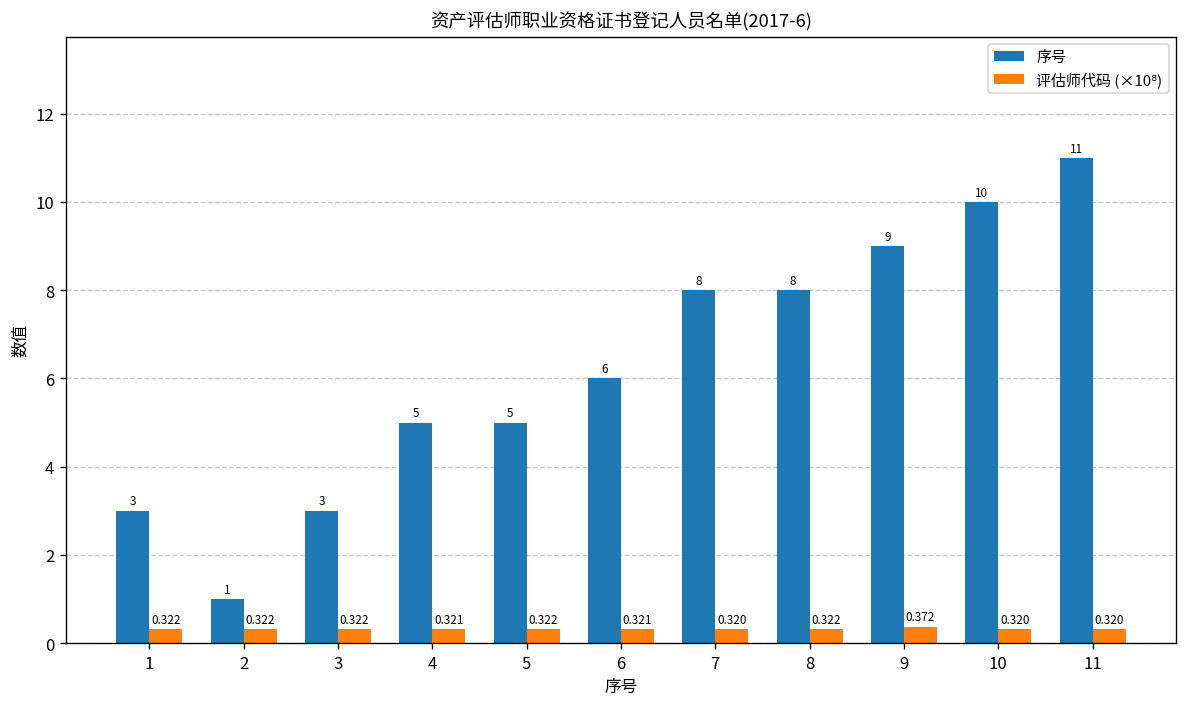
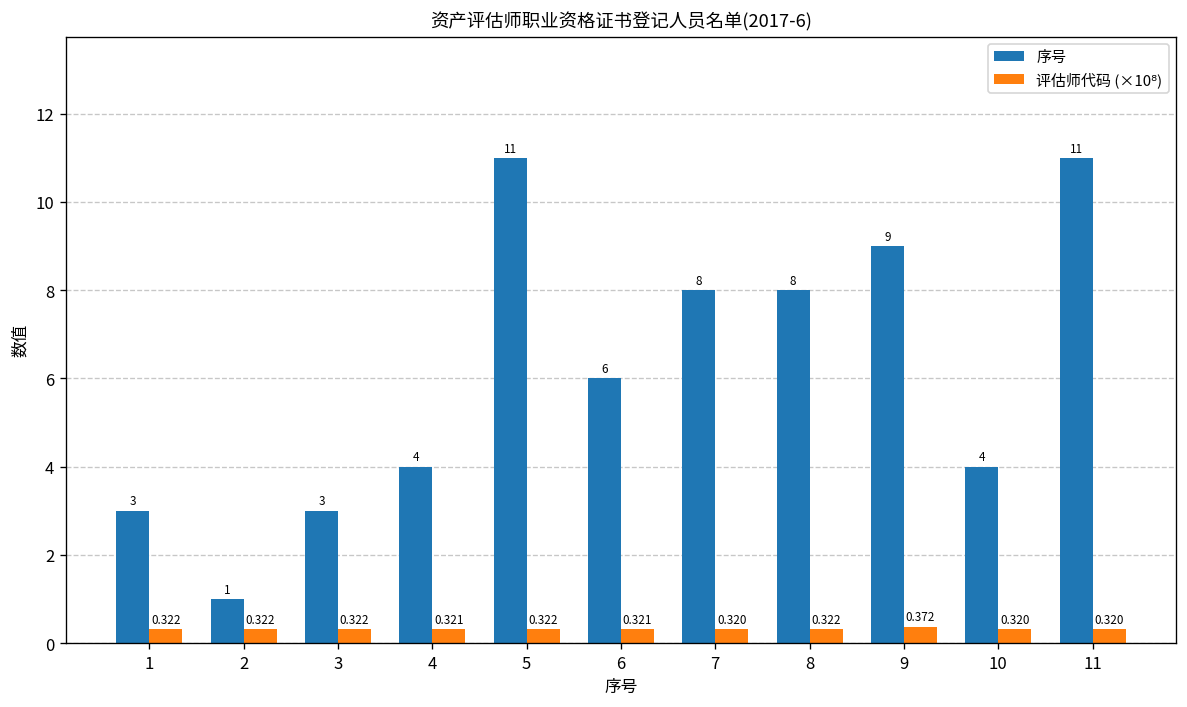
序号, 4: 5 -> 4
序号, 5: 5 -> 11
序号, 10: 10 -> 4
